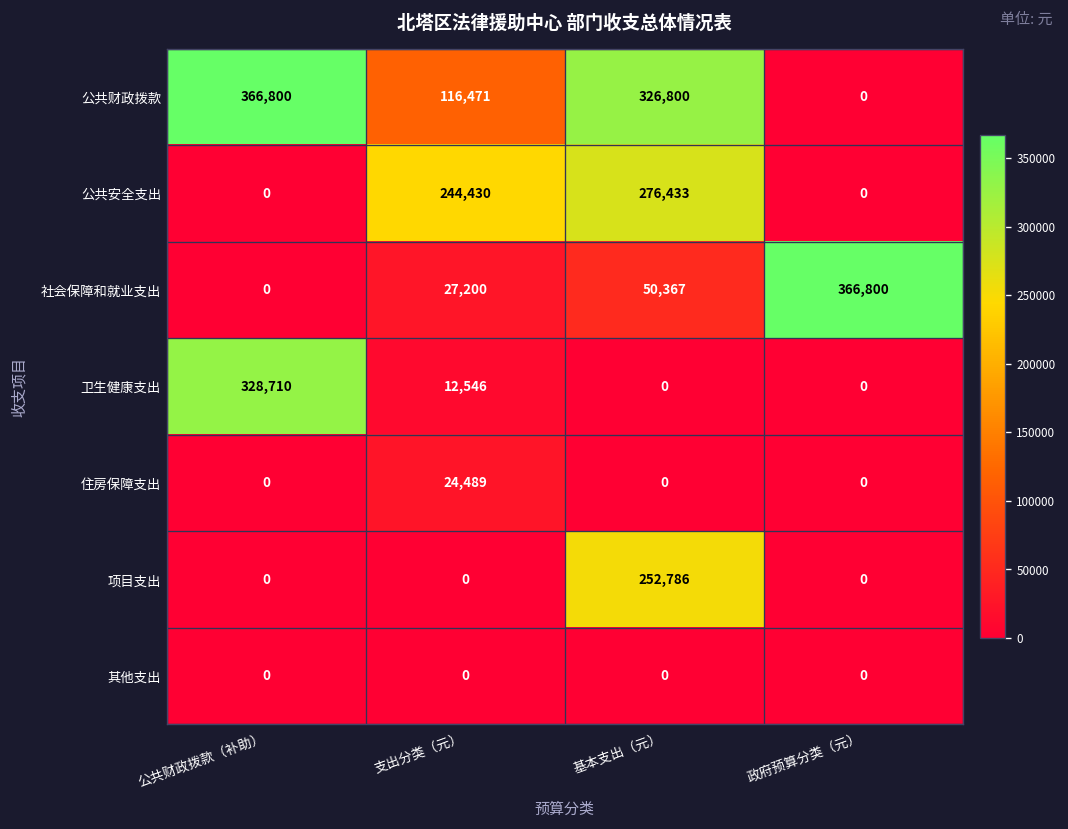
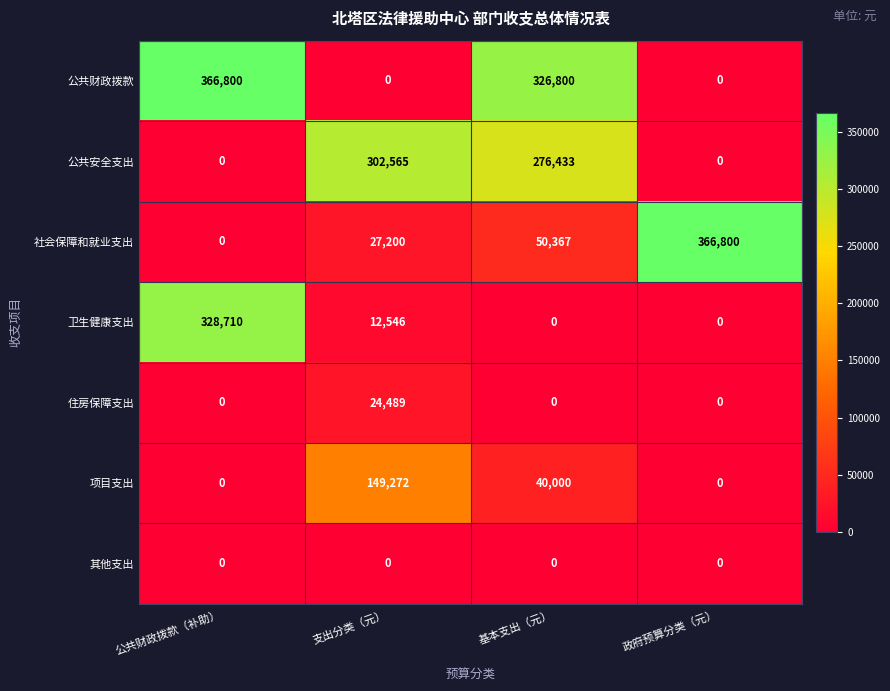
公共财政拨款, 支出分类（元）: 116,471 -> 0
公共安全支出, 支出分类（元）: 244,430 -> 302,565
项目支出, 支出分类（元）: 0 -> 149,272
项目支出, 基本支出（元）: 252,786 -> 40,000
